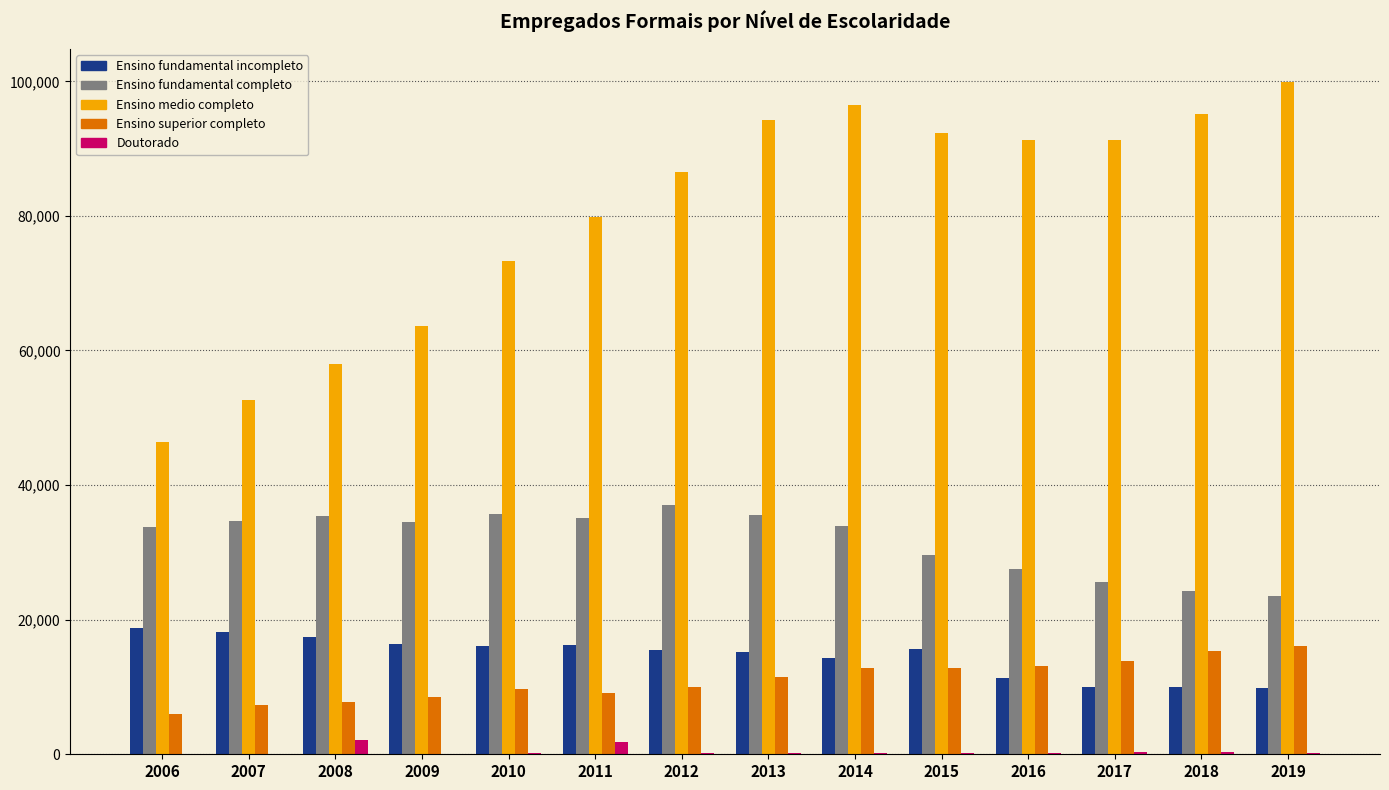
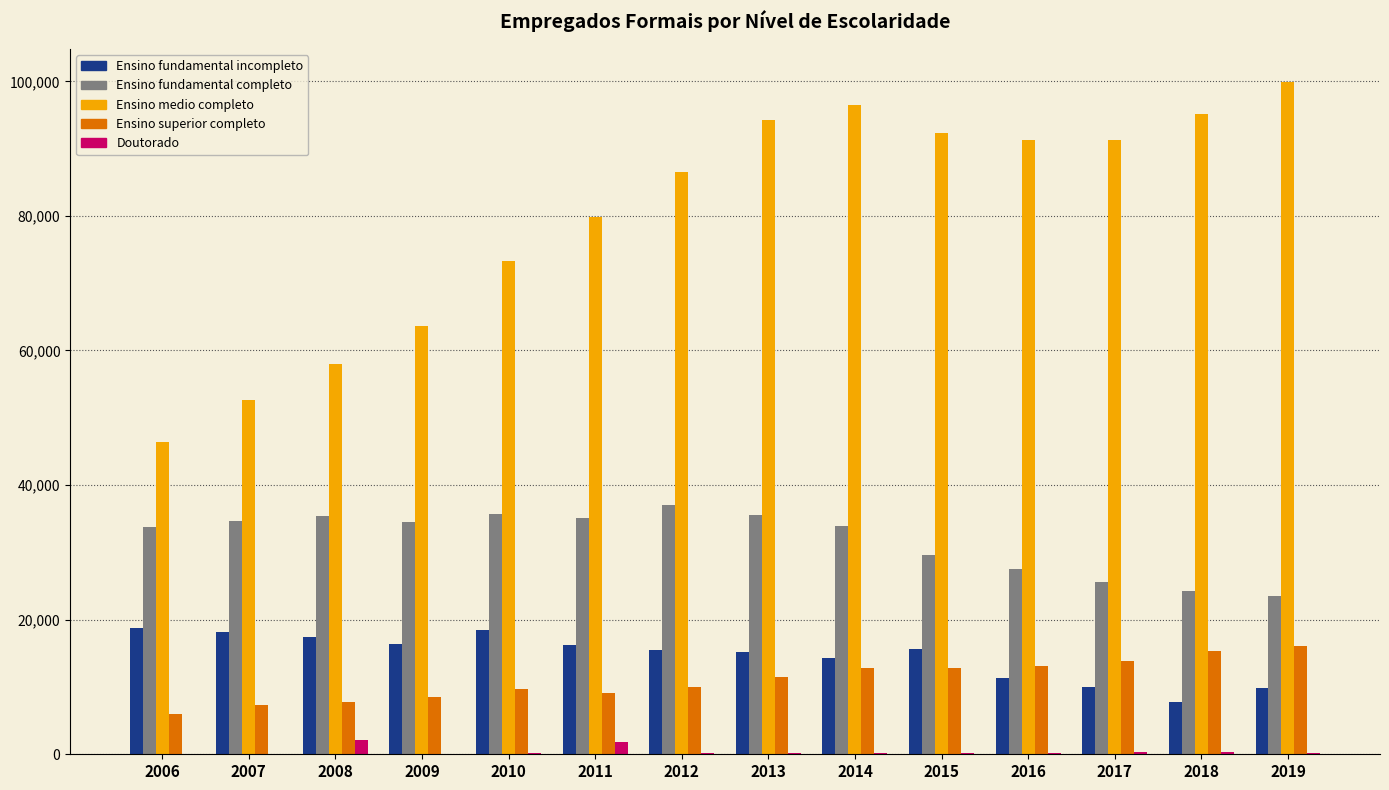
Ensino fundamental incompleto, 2010: 16,000 -> 18,000
Ensino fundamental incompleto, 2018: 10,000 -> 8,000
